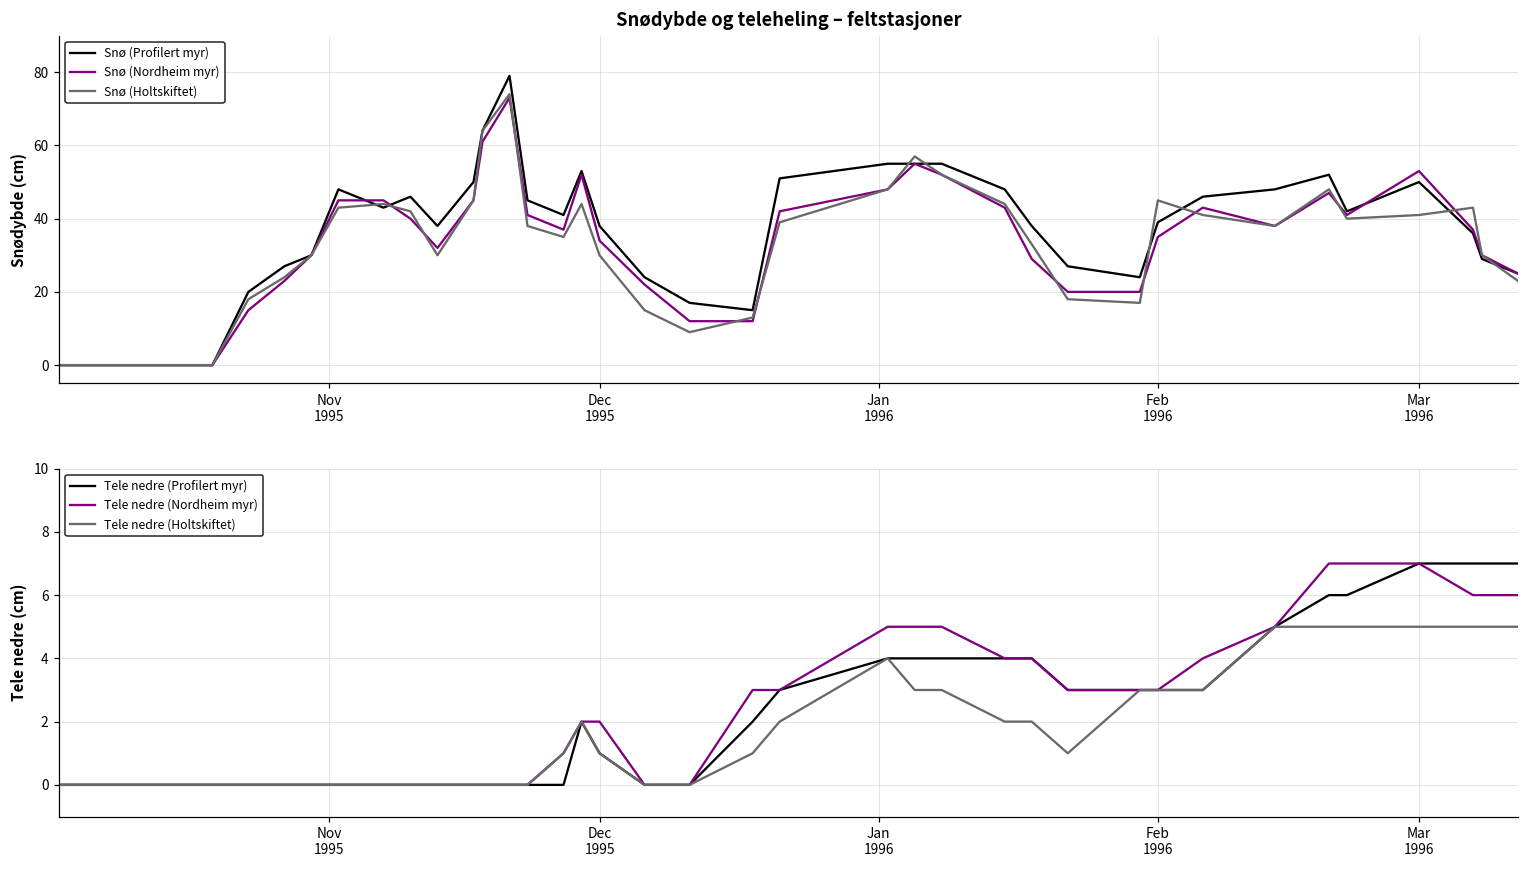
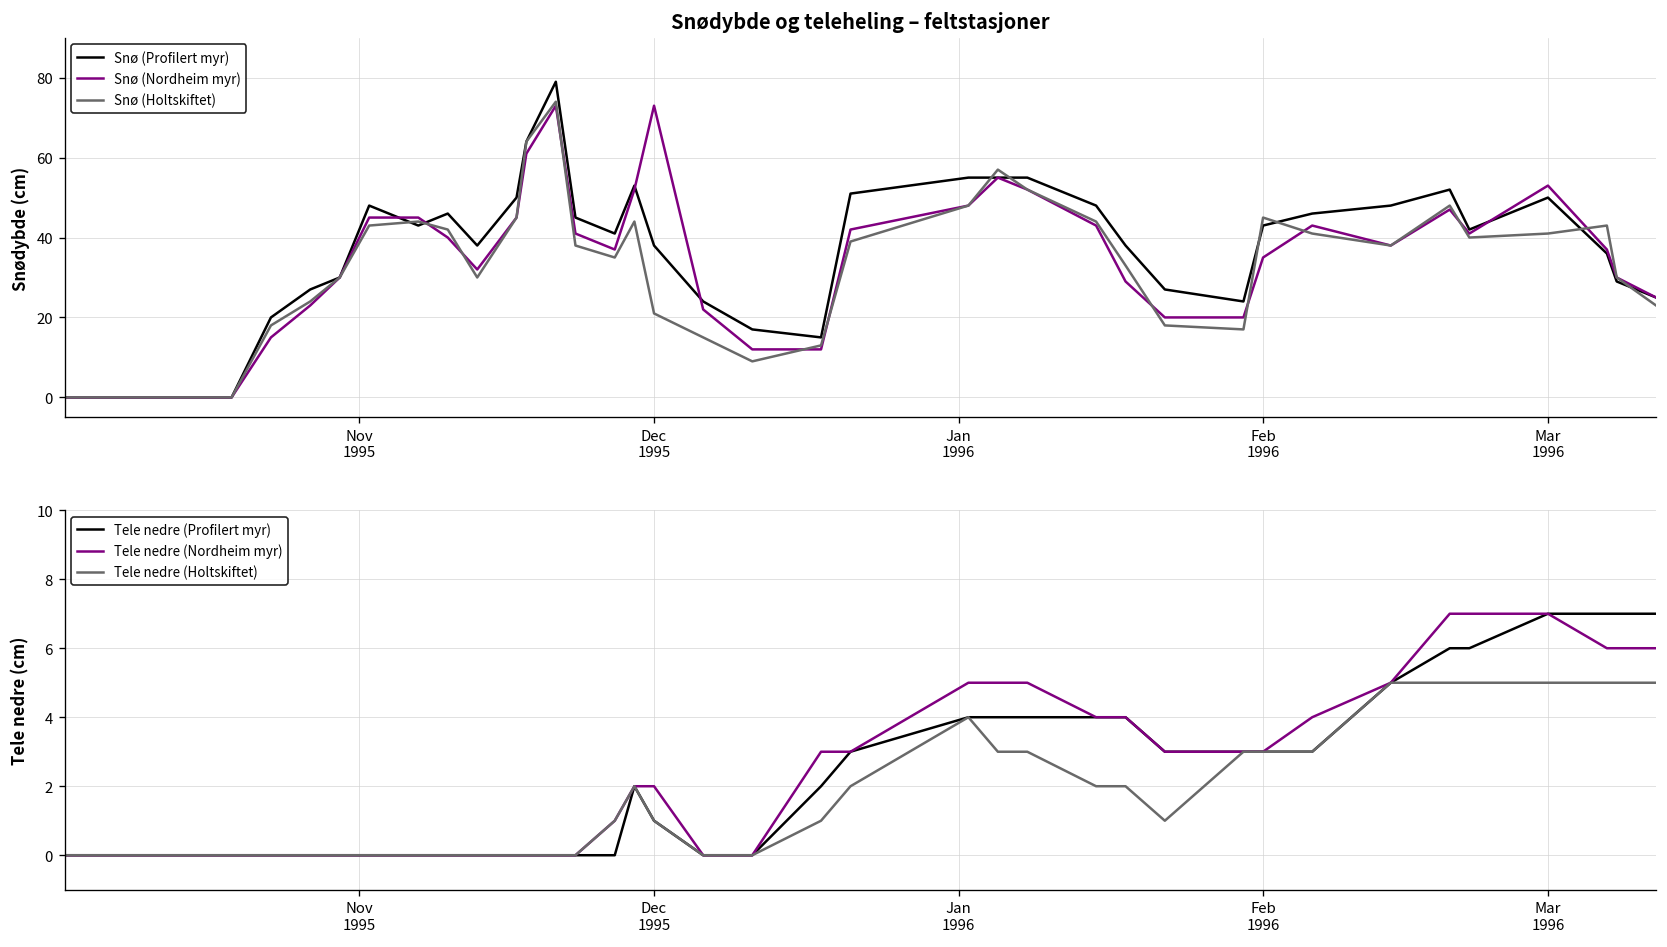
Snødybde og teleheling – feltstasjoner, Snø (Nordheim myr), Dec 1995: 34 -> 73
Snødybde og teleheling – feltstasjoner, Snø (Holtskiftet), Dec 1995: 30 -> 21
Snødybde og teleheling – feltstasjoner, Snø (Profilert myr), Feb 1996: 39 -> 43
